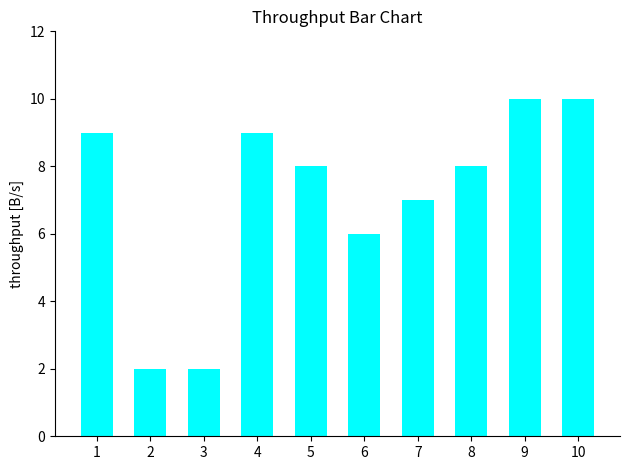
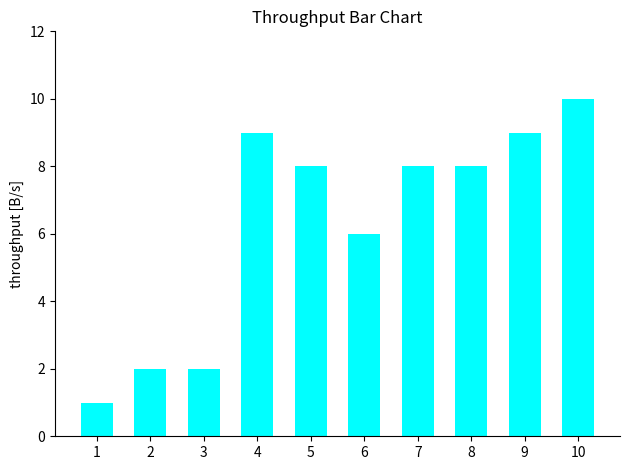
1: 9 -> 1
7: 7 -> 8
9: 10 -> 9
